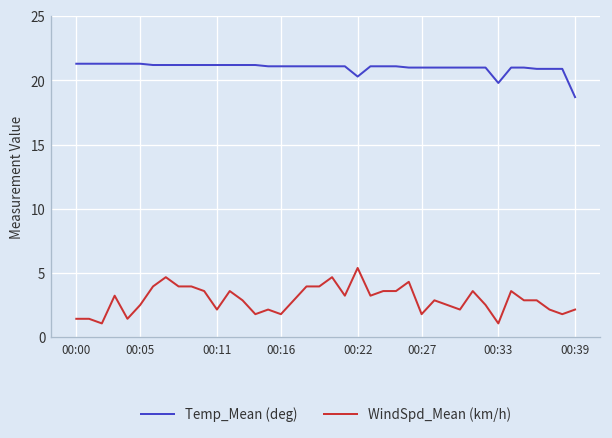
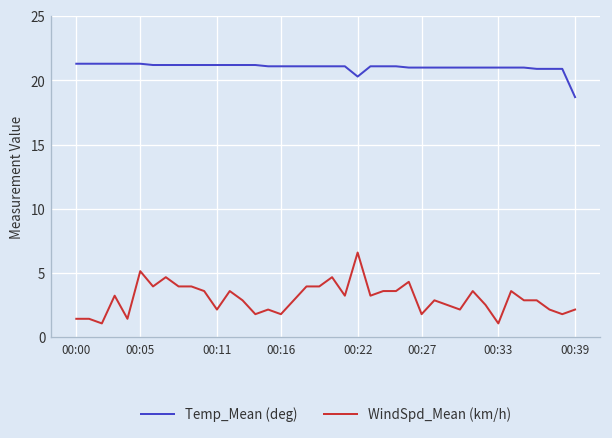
WindSpd_Mean (km/h), 00:05: 2.5 -> 5.2
WindSpd_Mean (km/h), 00:22: 5.4 -> 6.6
Temp_Mean (deg), 00:33: 19.8 -> 21.0
